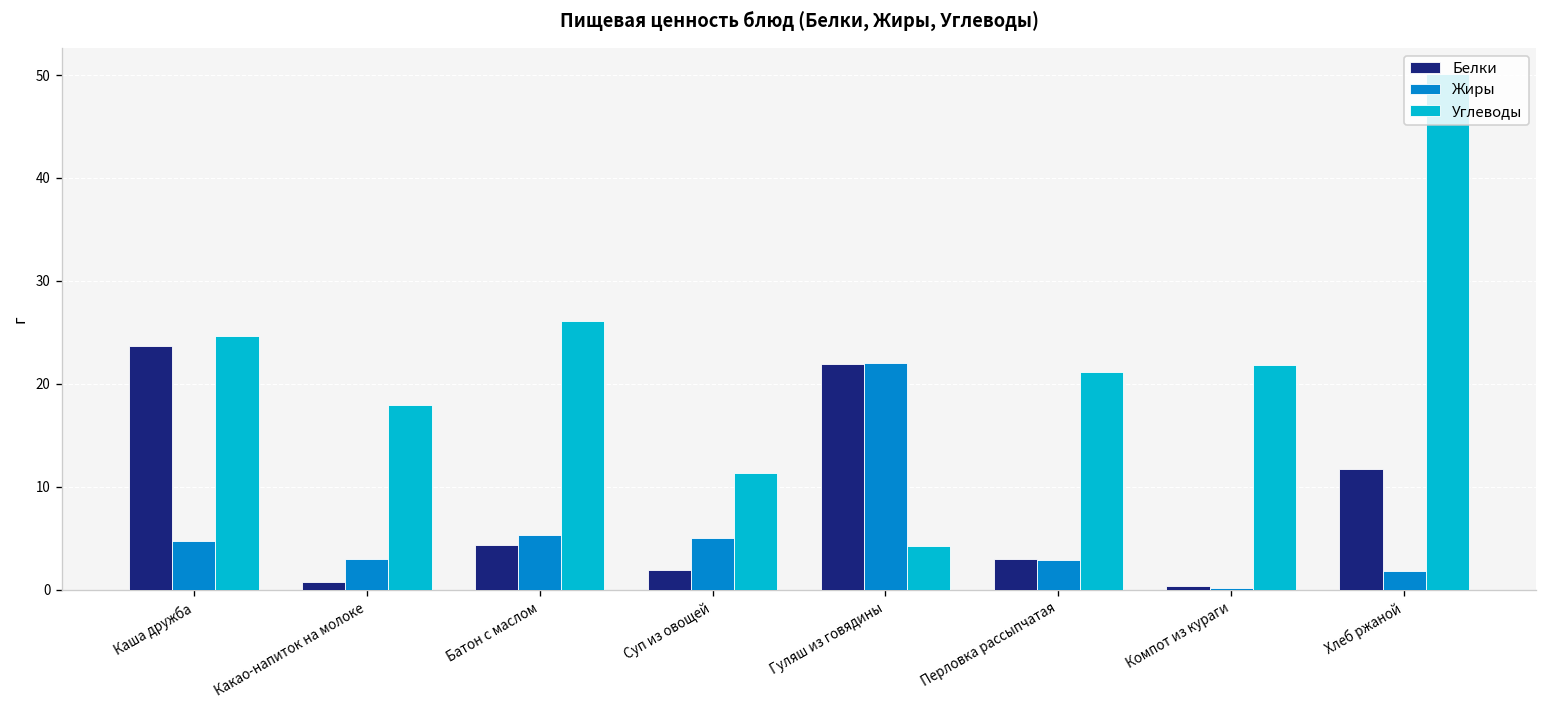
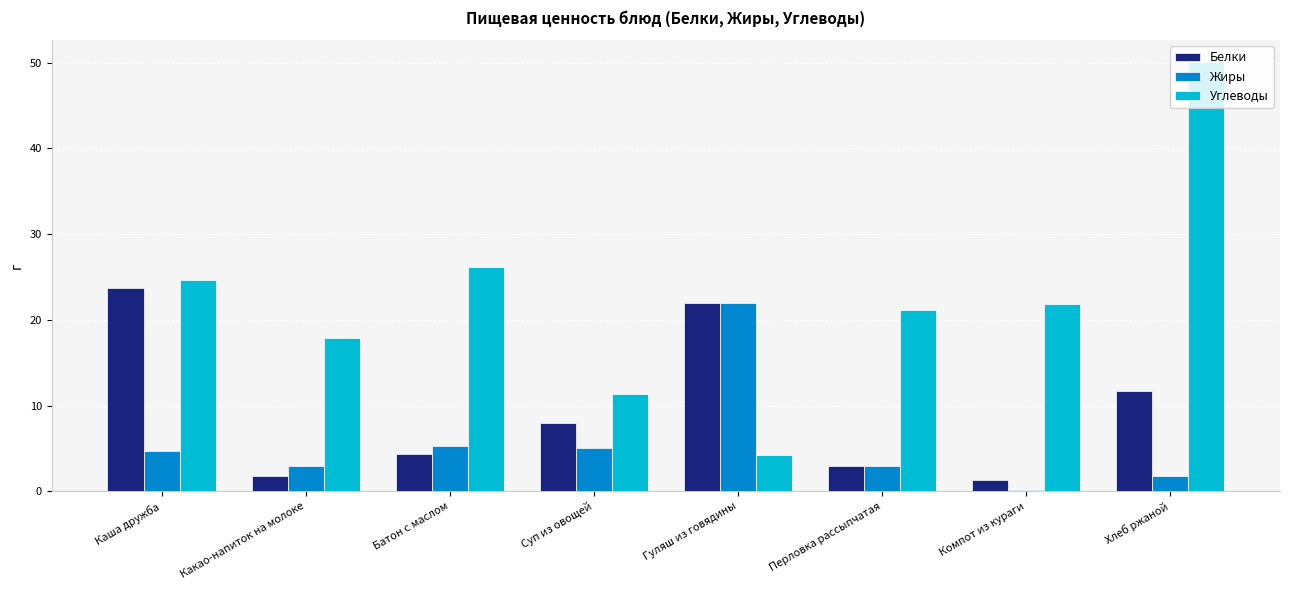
Белки, Какао-напиток на молоке: 1 -> 2
Белки, Суп из овощей: 2 -> 8
Белки, Компот из кураги: 0 -> 1
